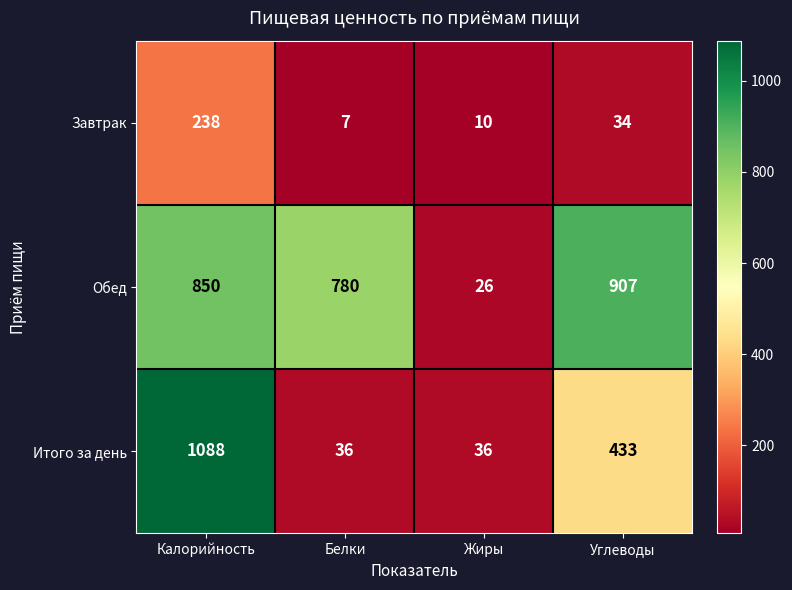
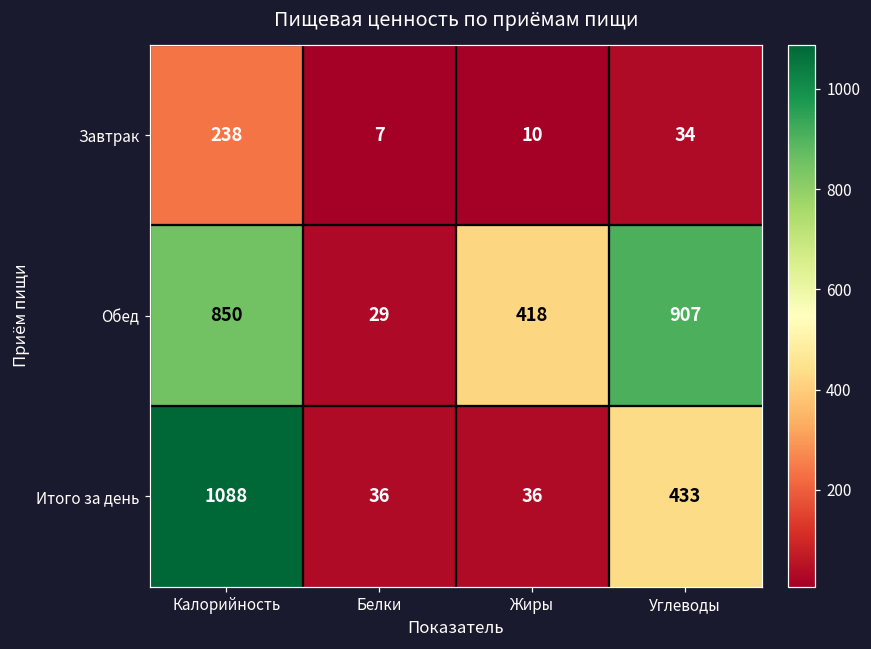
Обед, Белки: 780 -> 29
Обед, Жиры: 26 -> 418
